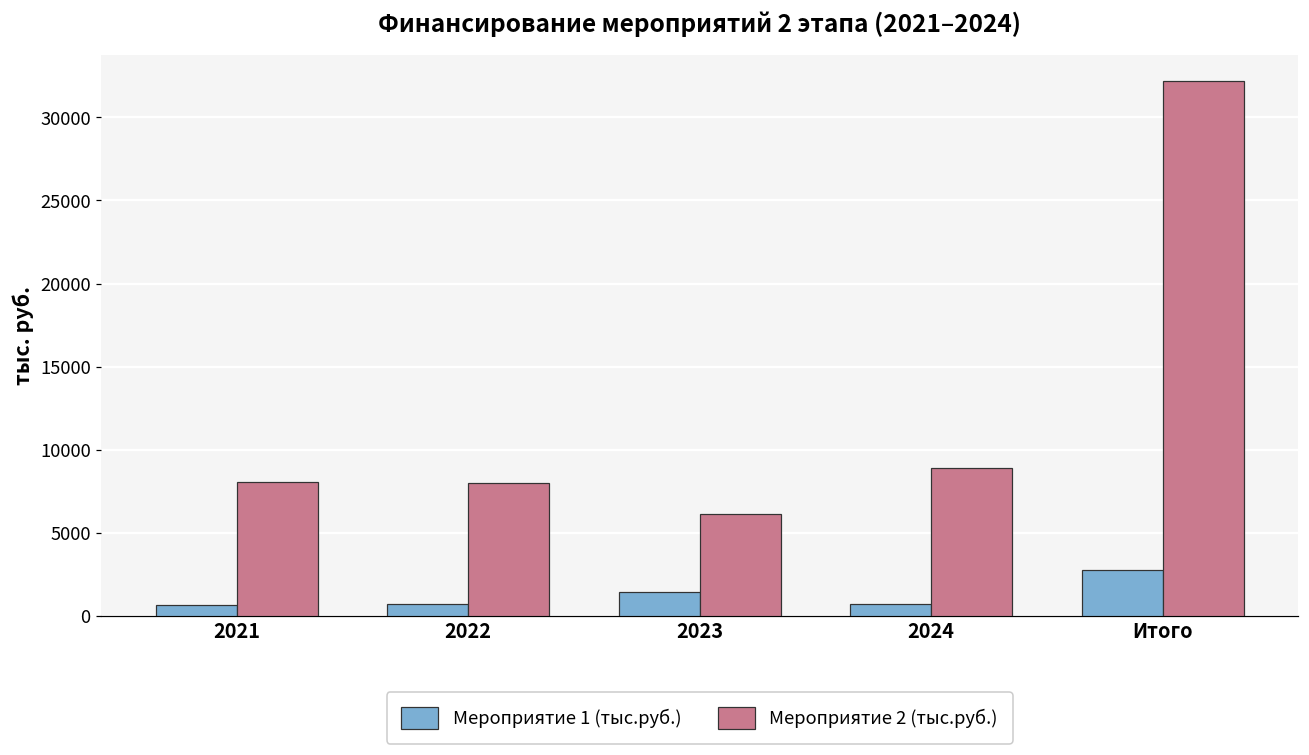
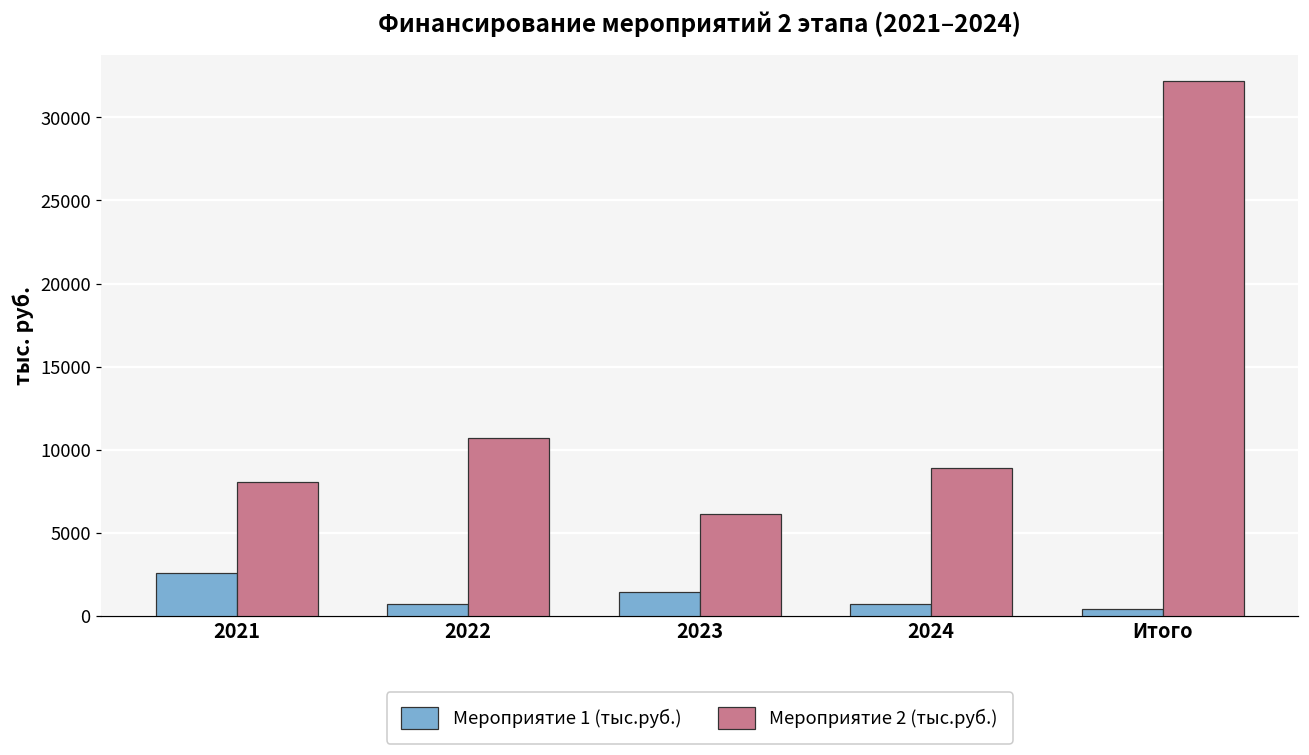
Мероприятие 1 (тыс.руб.), 2021: 700 -> 2600
Мероприятие 2 (тыс.руб.), 2022: 8000 -> 10700
Мероприятие 1 (тыс.руб.), Итого: 2800 -> 400
